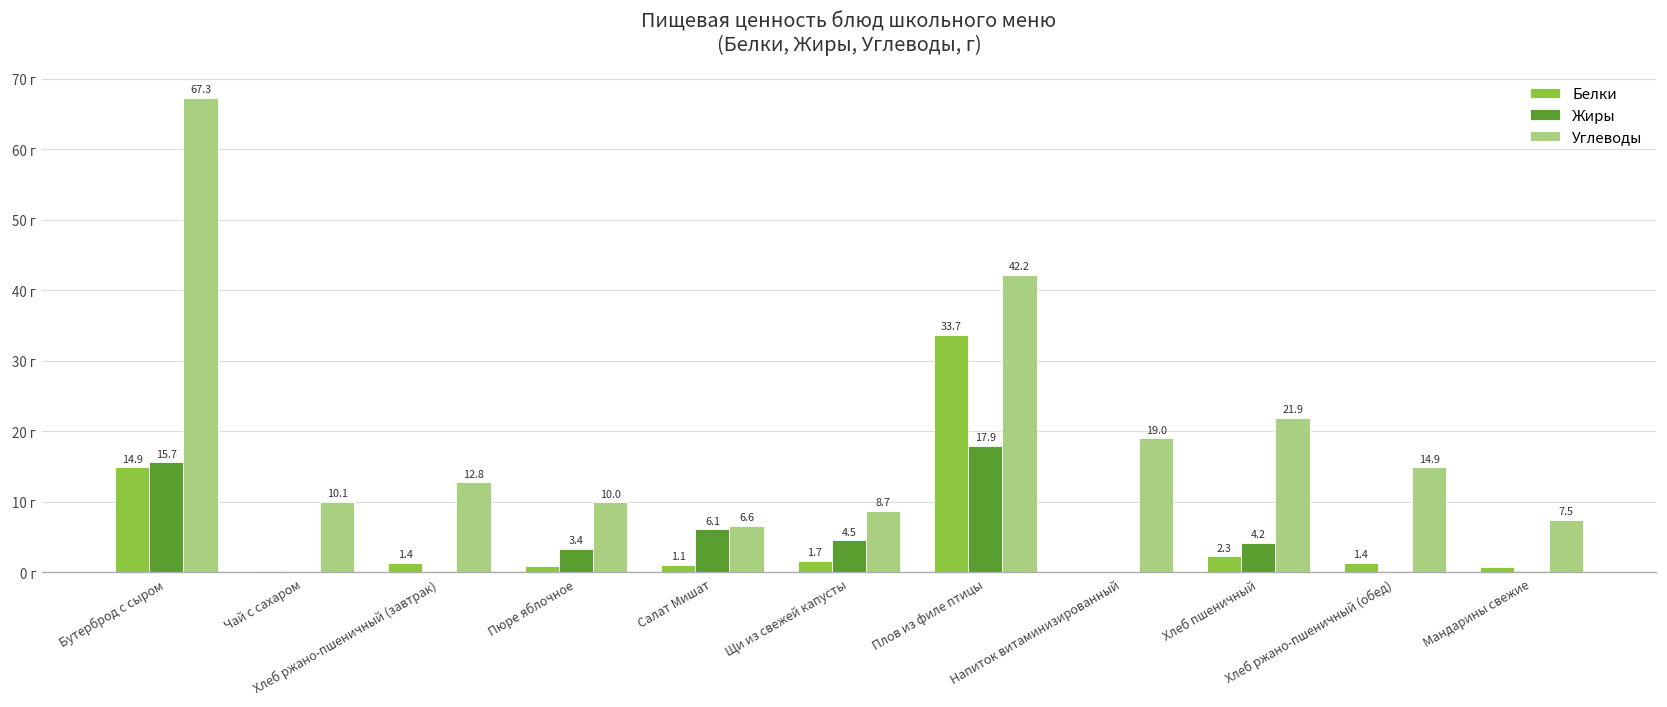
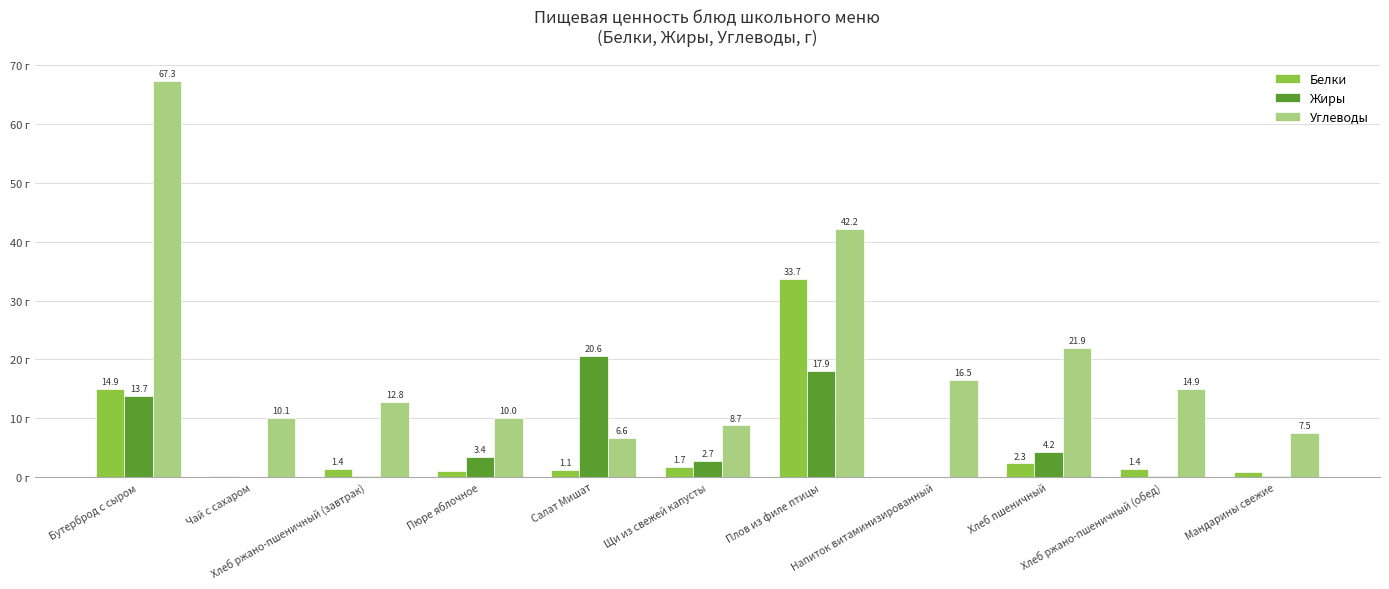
Жиры, Бутерброд с сыром: 15.7 -> 13.7
Жиры, Салат Мишат: 6.1 -> 20.6
Жиры, Щи из свежей капусты: 4.5 -> 2.7
Углеводы, Напиток витаминизированный: 19.0 -> 16.5
